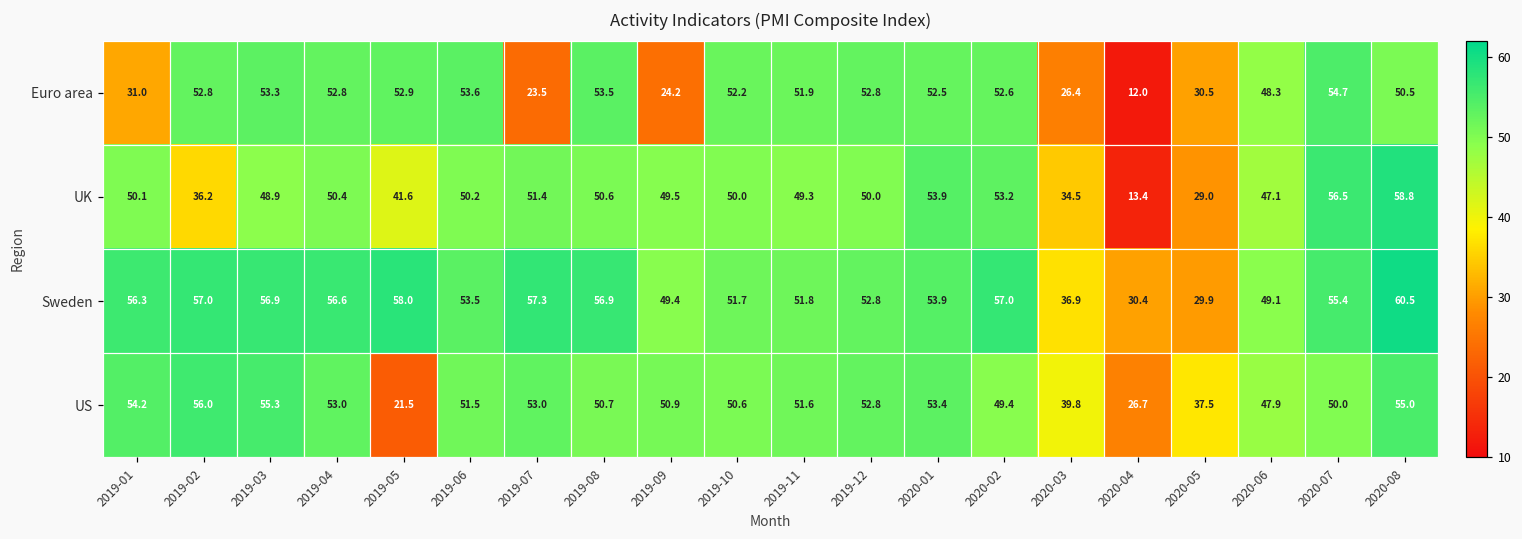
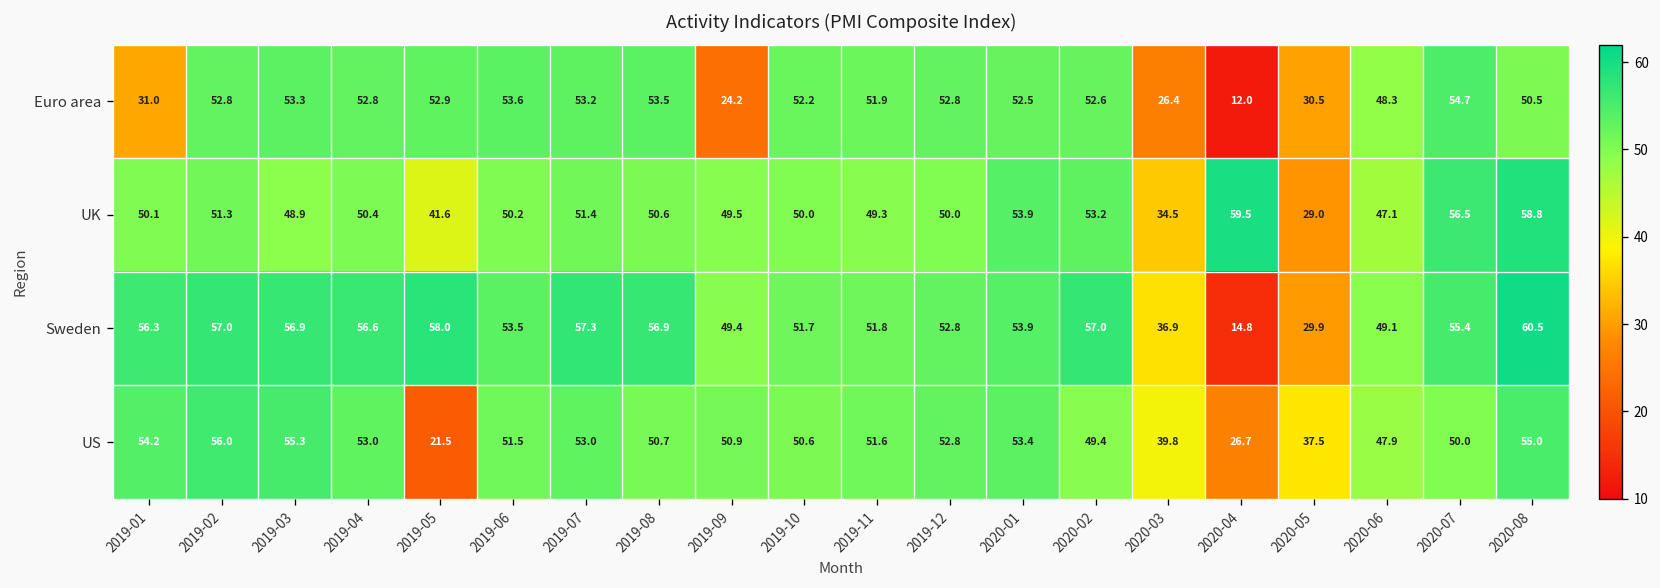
Euro area, 2019-07: 23.5 -> 53.2
UK, 2019-02: 36.2 -> 51.3
UK, 2020-04: 13.4 -> 59.5
Sweden, 2020-04: 30.4 -> 14.8
